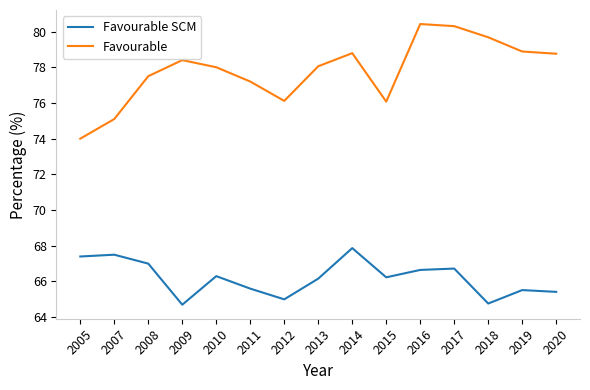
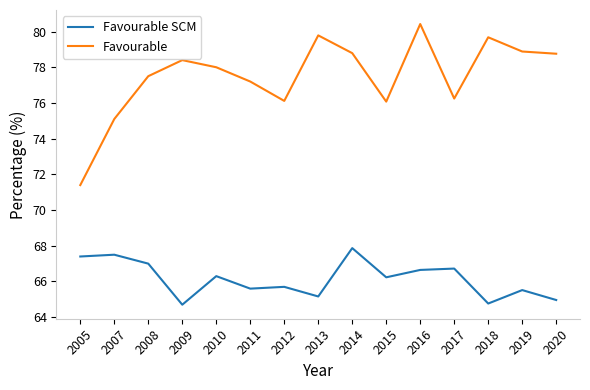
Favourable, 2005: 74.0 -> 71.4
Favourable SCM, 2012: 65.0 -> 65.7
Favourable SCM, 2013: 66.2 -> 65.2
Favourable, 2013: 78.1 -> 79.8
Favourable, 2017: 80.3 -> 76.2
Favourable SCM, 2020: 65.4 -> 65.0
